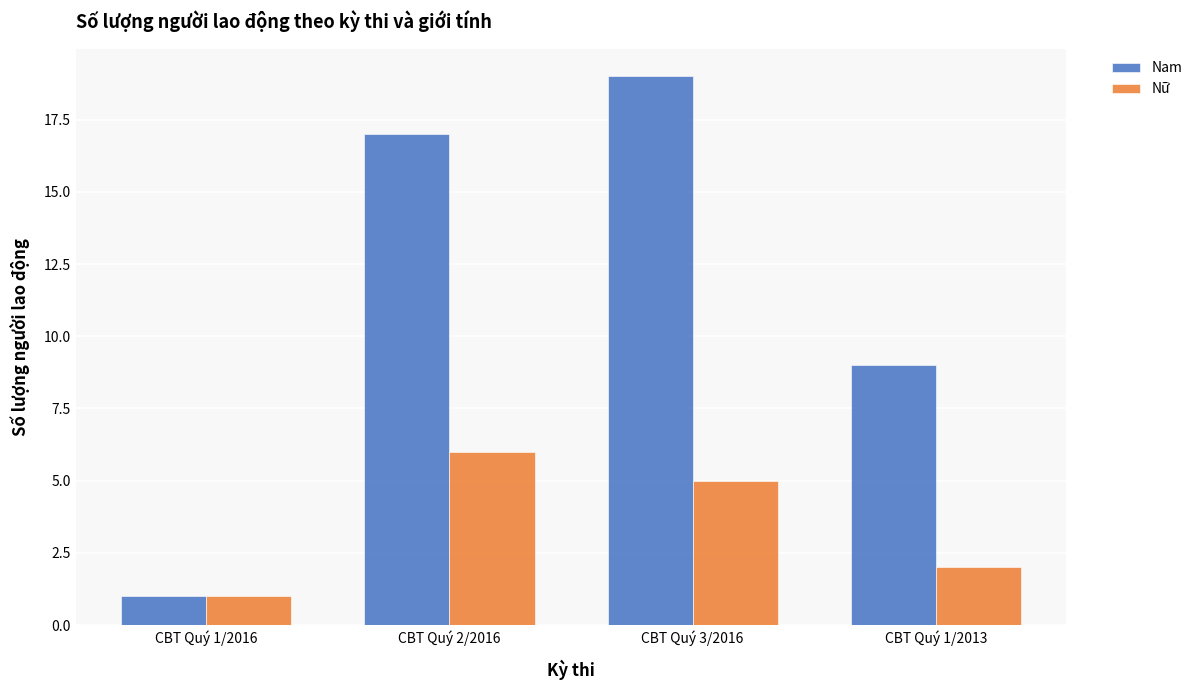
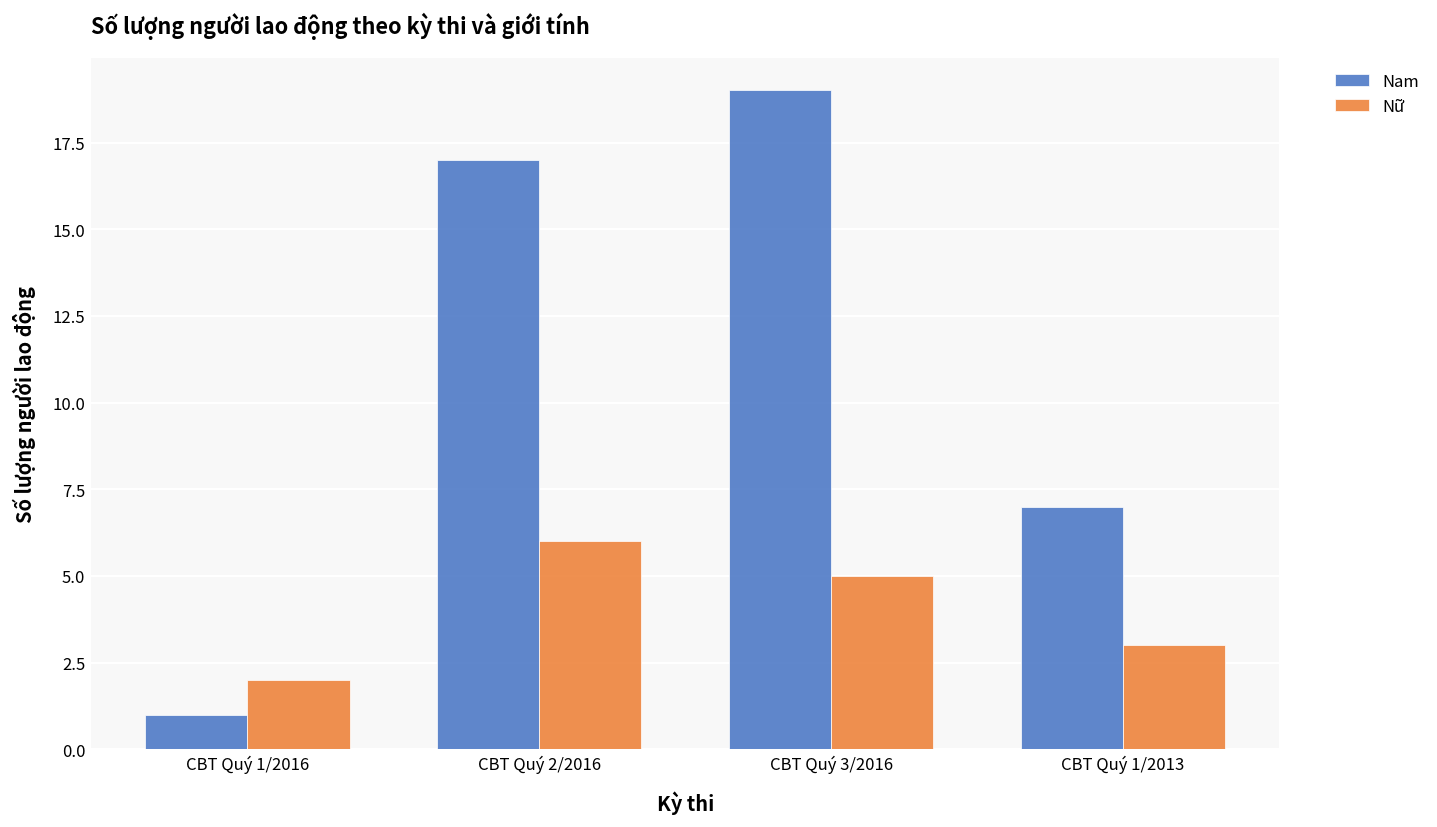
Nữ, CBT Quý 1/2016: 1 -> 2
Nam, CBT Quý 1/2013: 9 -> 7
Nữ, CBT Quý 1/2013: 2 -> 3
